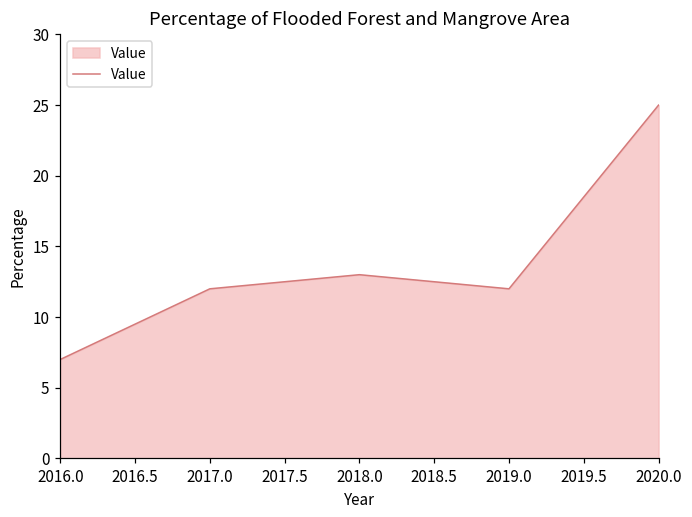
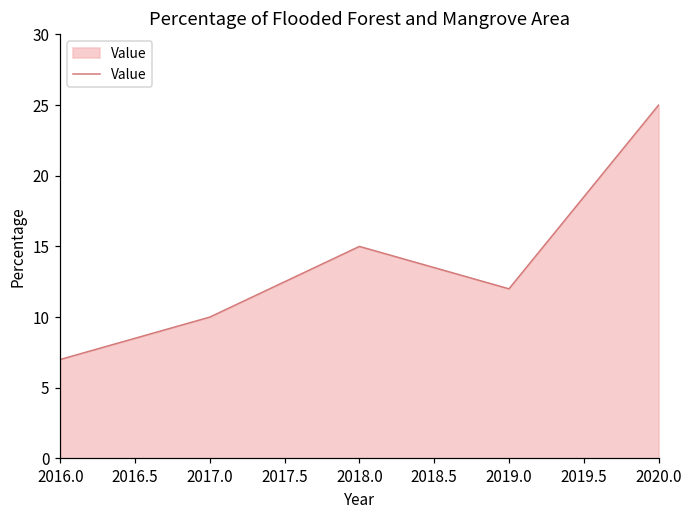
2017.0: 12 -> 10
2018.0: 13 -> 15
